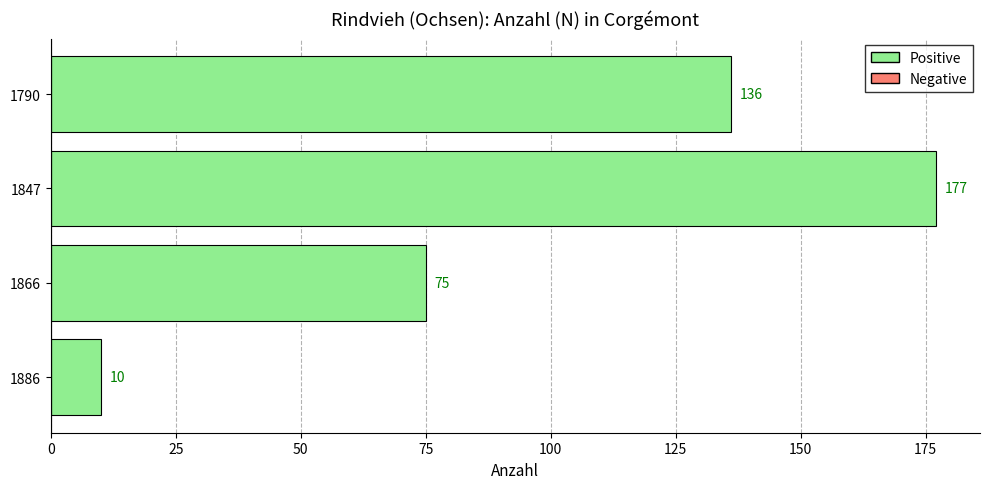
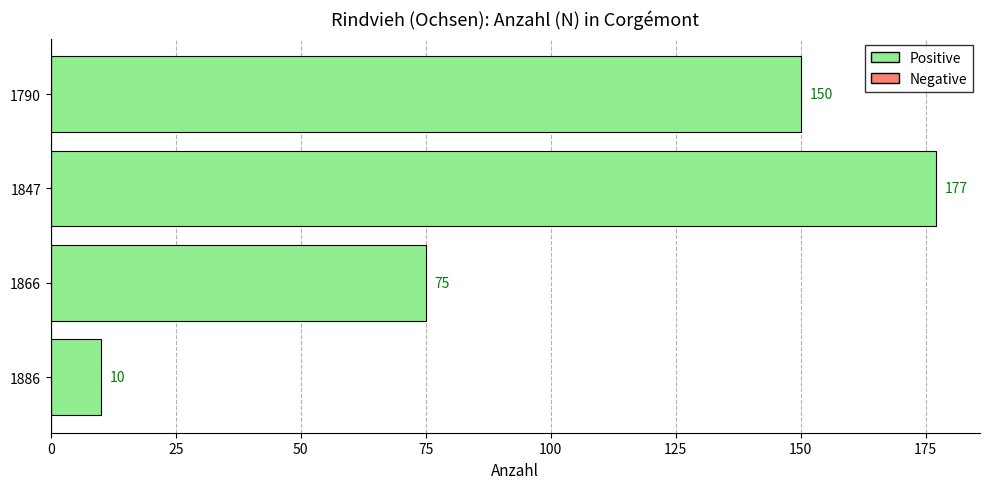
1790: 136 -> 150
